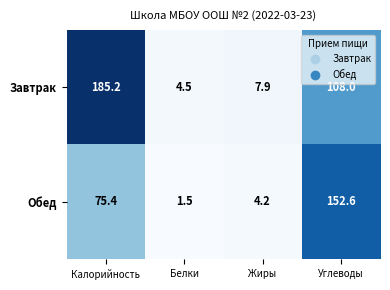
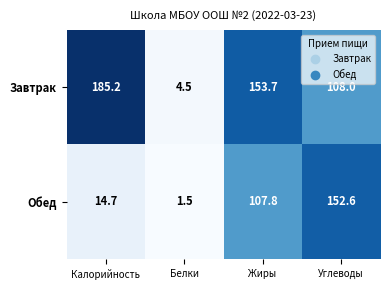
Завтрак, Жиры: 7.9 -> 153.7
Обед, Калорийность: 75.4 -> 14.7
Обед, Жиры: 4.2 -> 107.8
